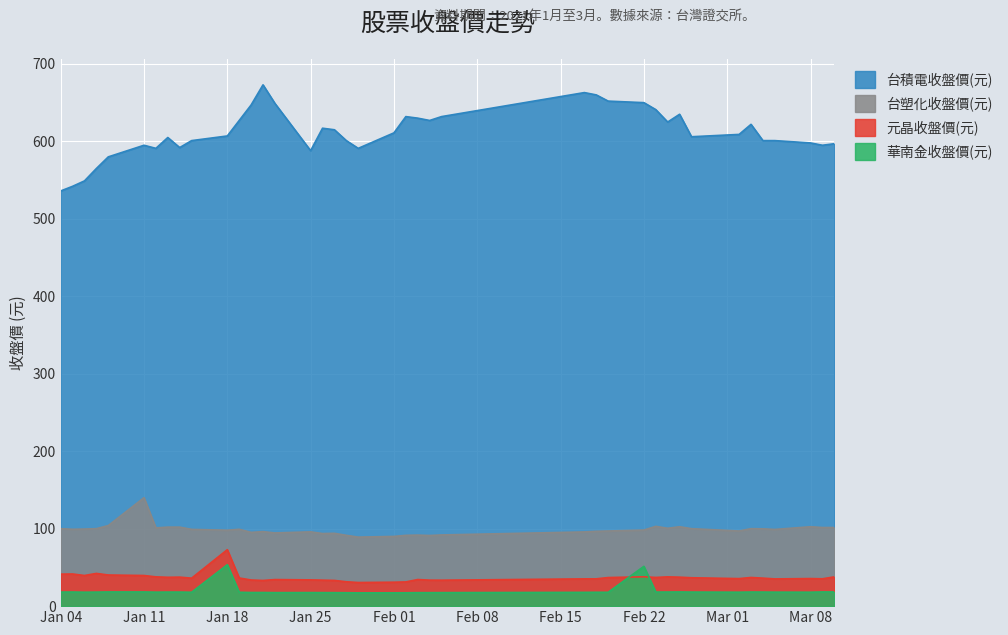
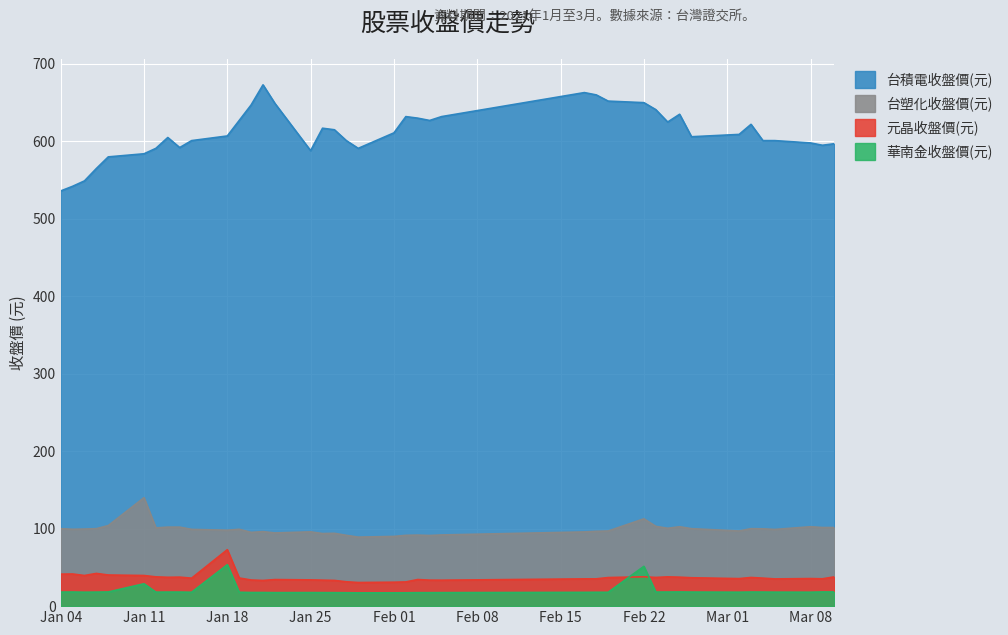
台積電收盤價(元), Jan 11: 600 -> 580
華南金收盤價(元), Jan 11: 20 -> 30
台塑化收盤價(元), Feb 22: 100 -> 110
